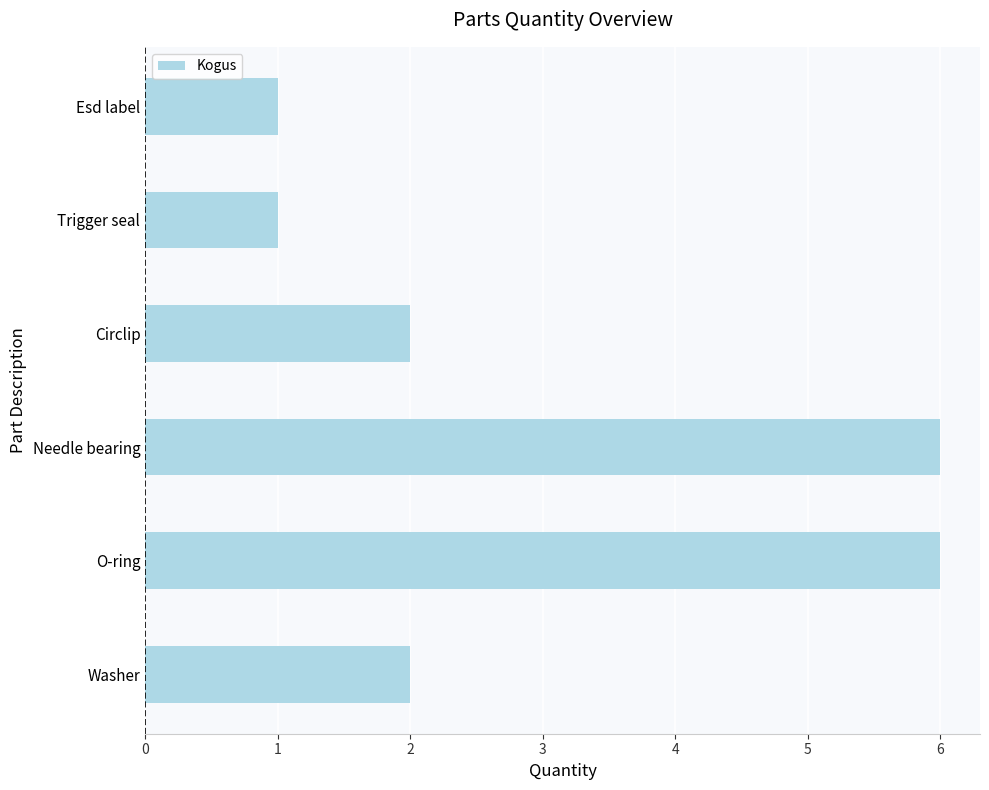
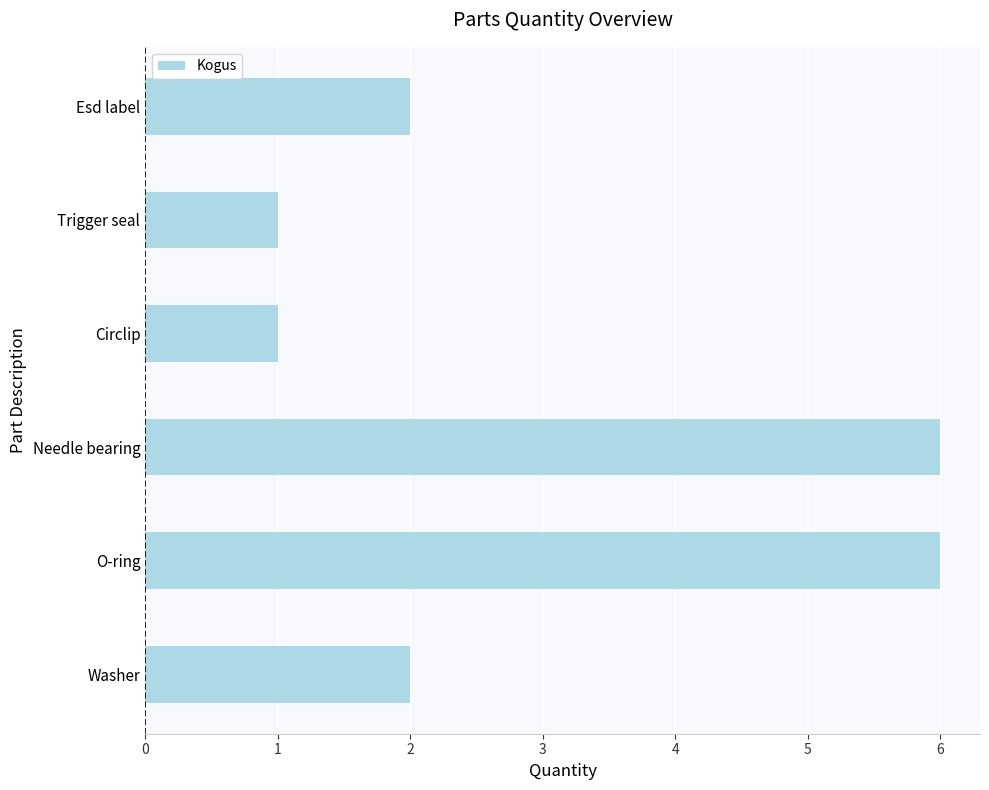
Esd label: 1 -> 2
Circlip: 2 -> 1
